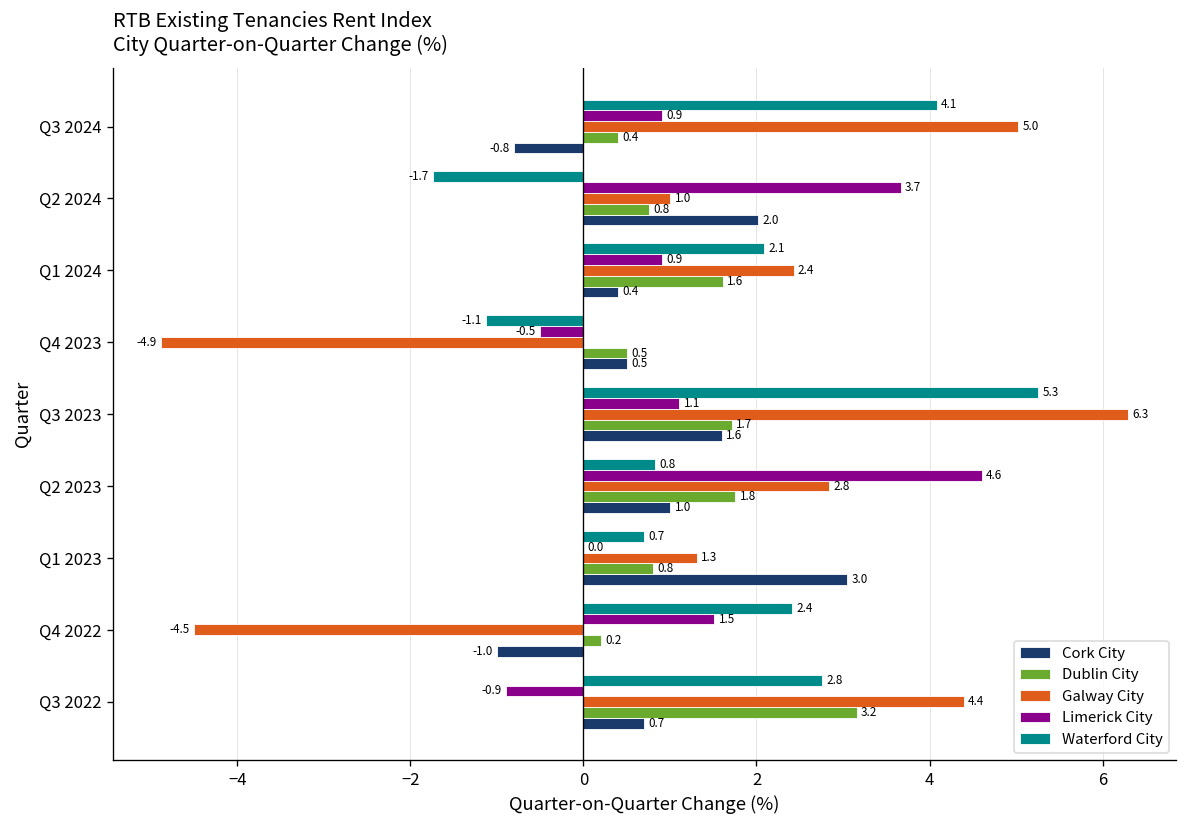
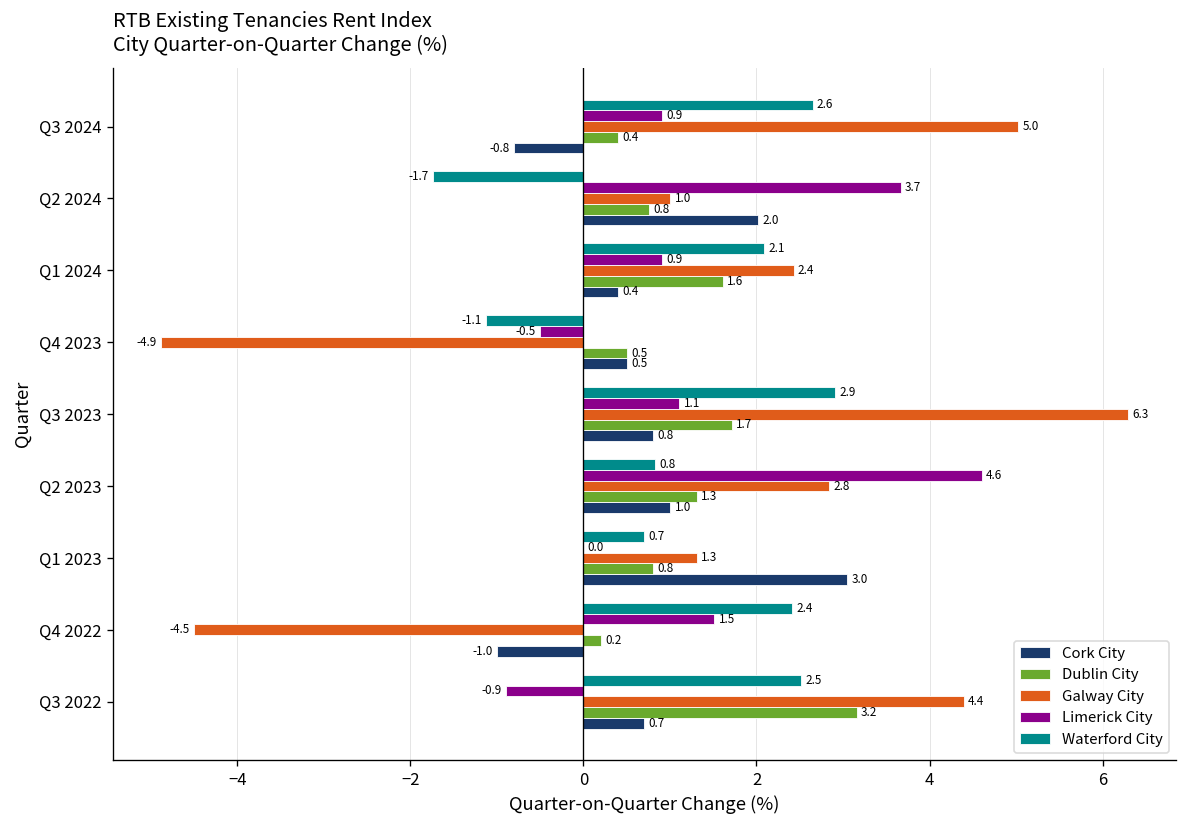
Waterford City, Q3 2024: 4.1 -> 2.6
Waterford City, Q3 2023: 5.3 -> 2.9
Cork City, Q3 2023: 1.6 -> 0.8
Dublin City, Q2 2023: 1.8 -> 1.3
Waterford City, Q3 2022: 2.8 -> 2.5
